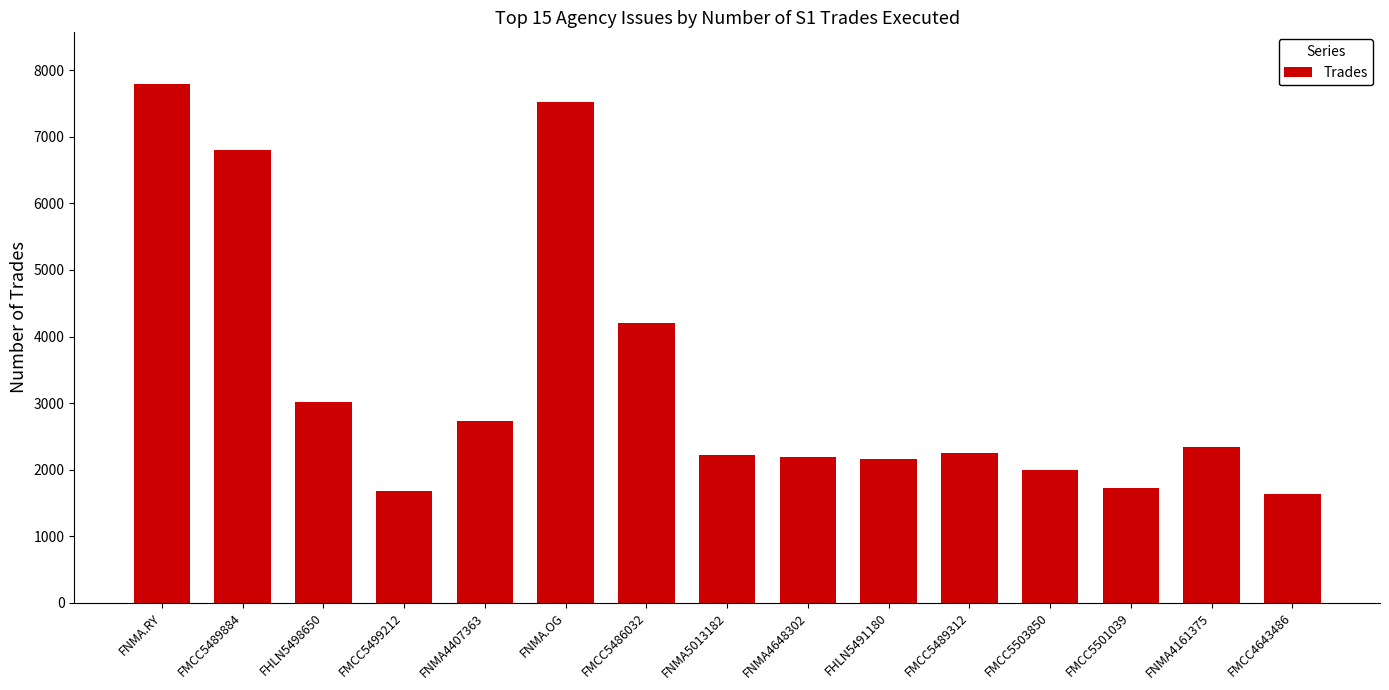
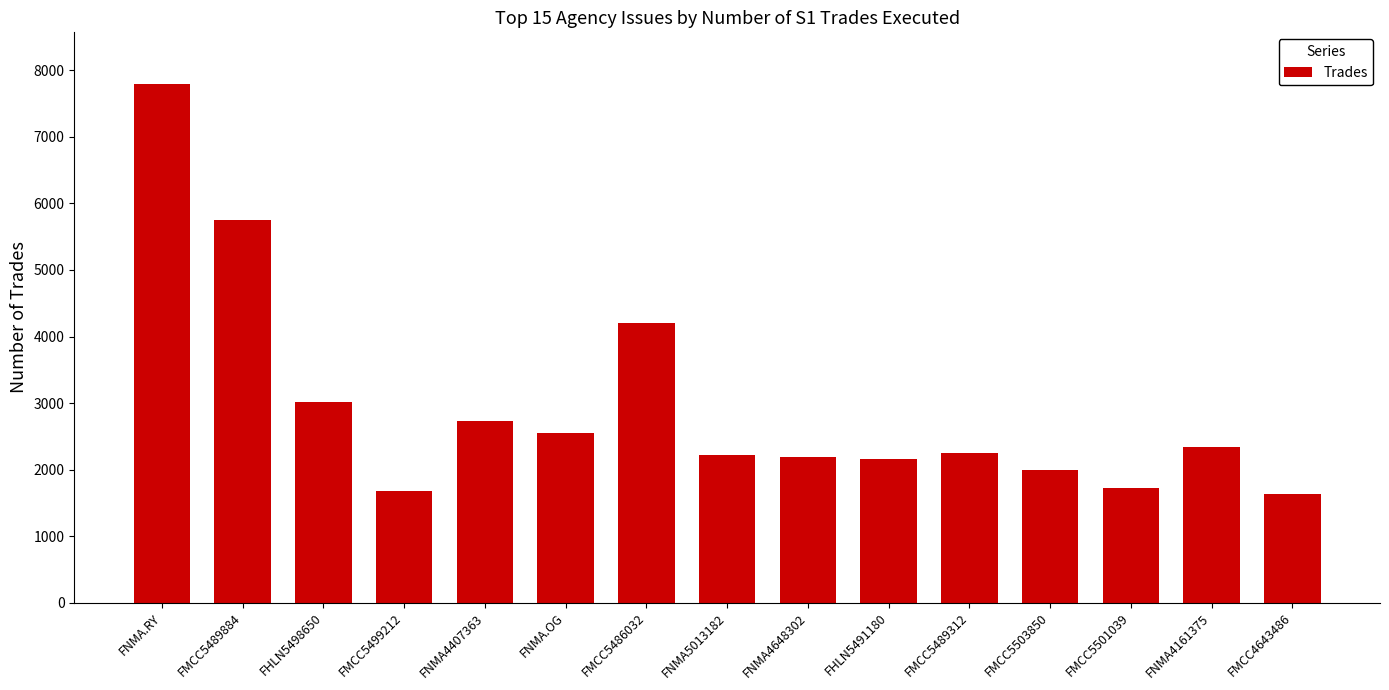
FMCC5489884: 6800 -> 5800
FNMA.OG: 7500 -> 2500
